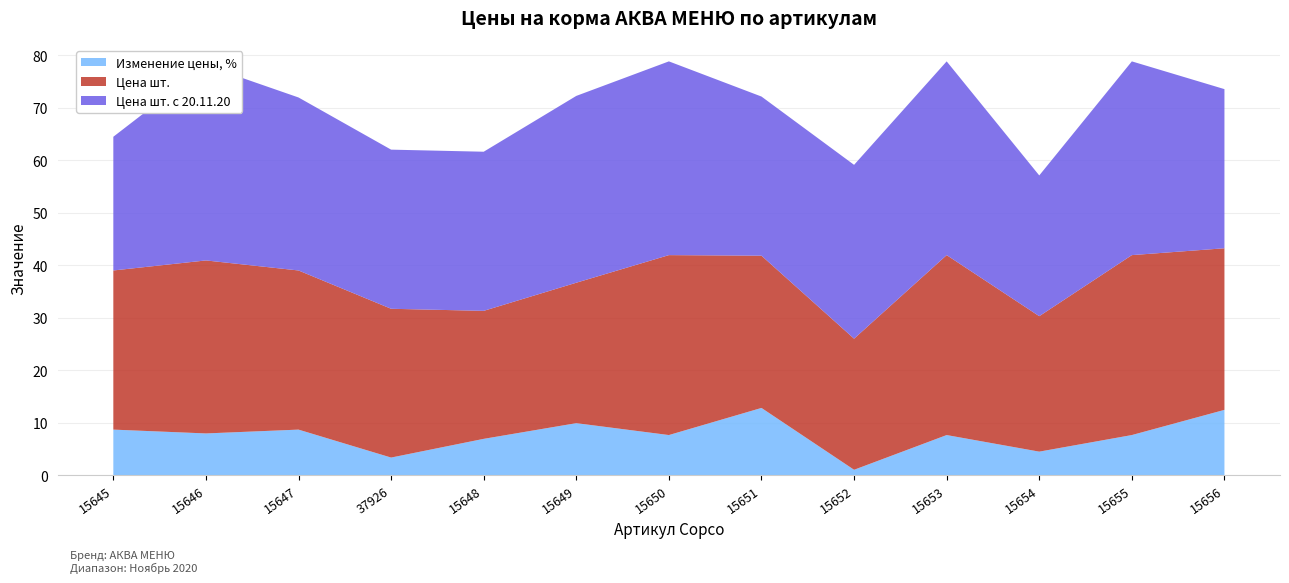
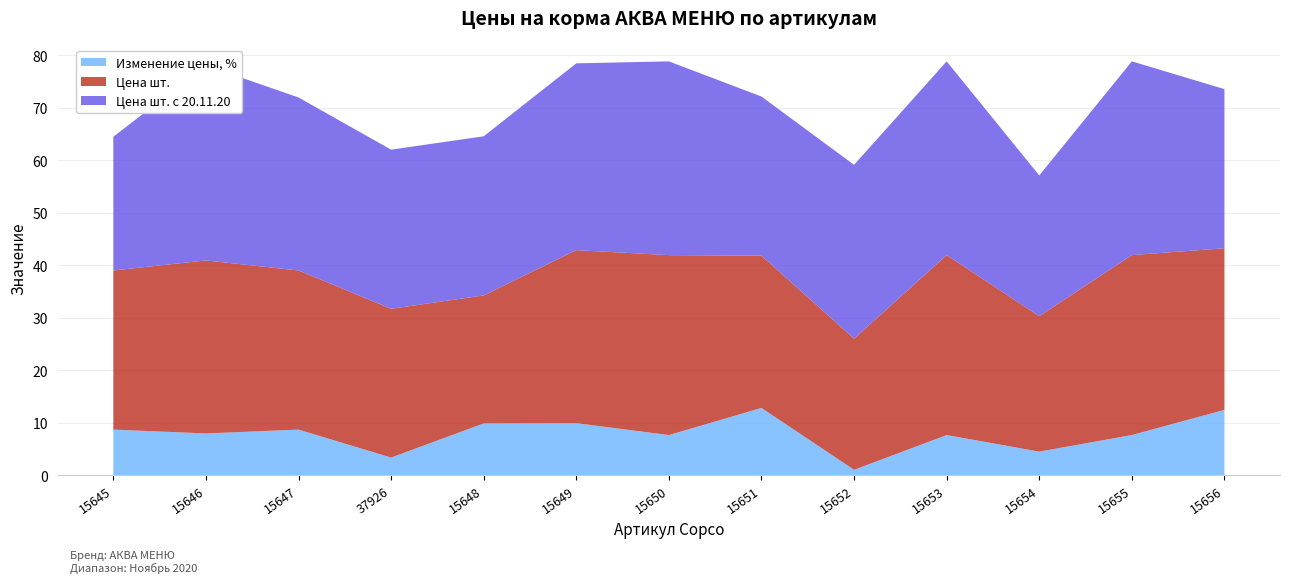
Изменение цены, %, 15648: 7 -> 10
Цена шт., 15649: 27 -> 33
